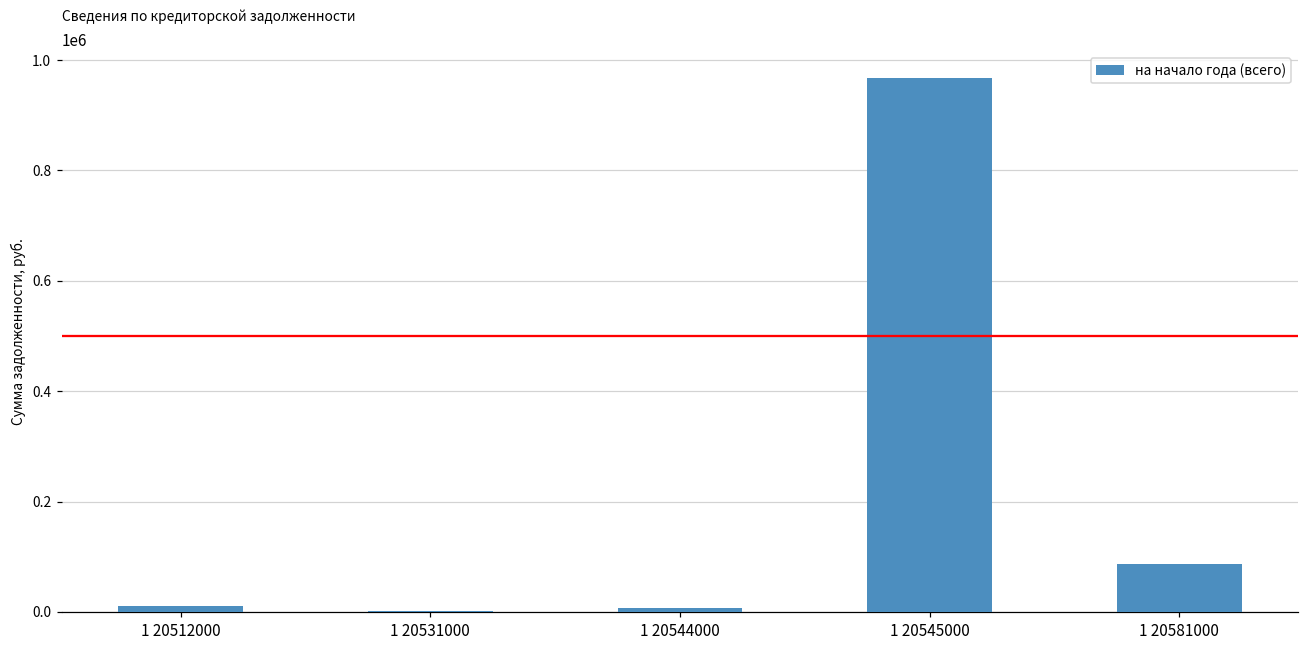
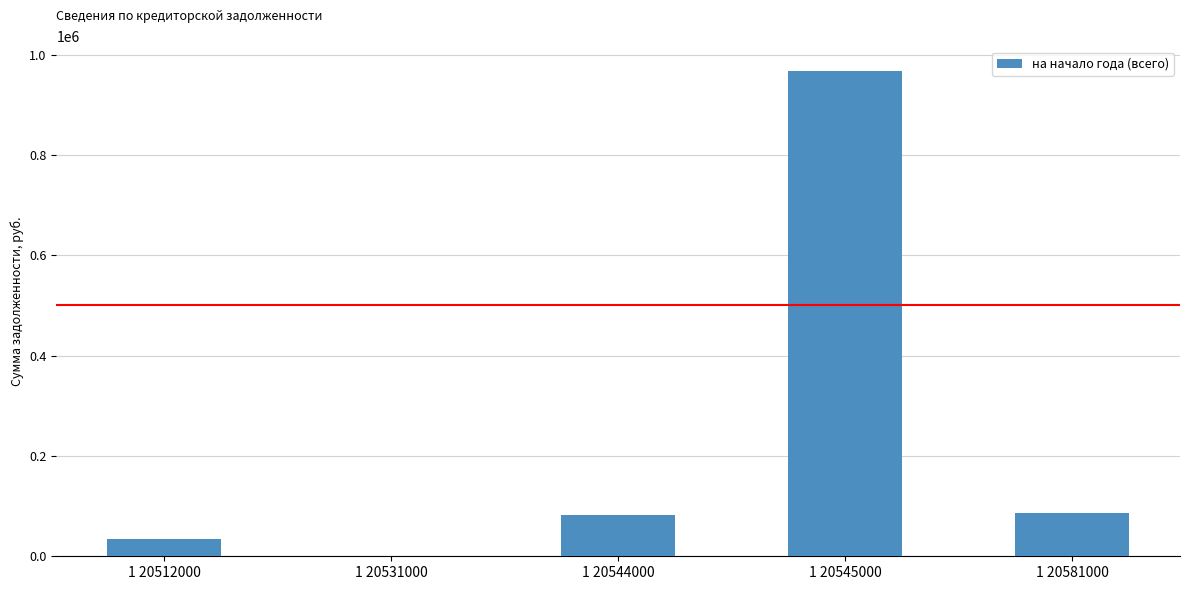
1 20512000: 10000 -> 40000
1 20544000: 10000 -> 80000
